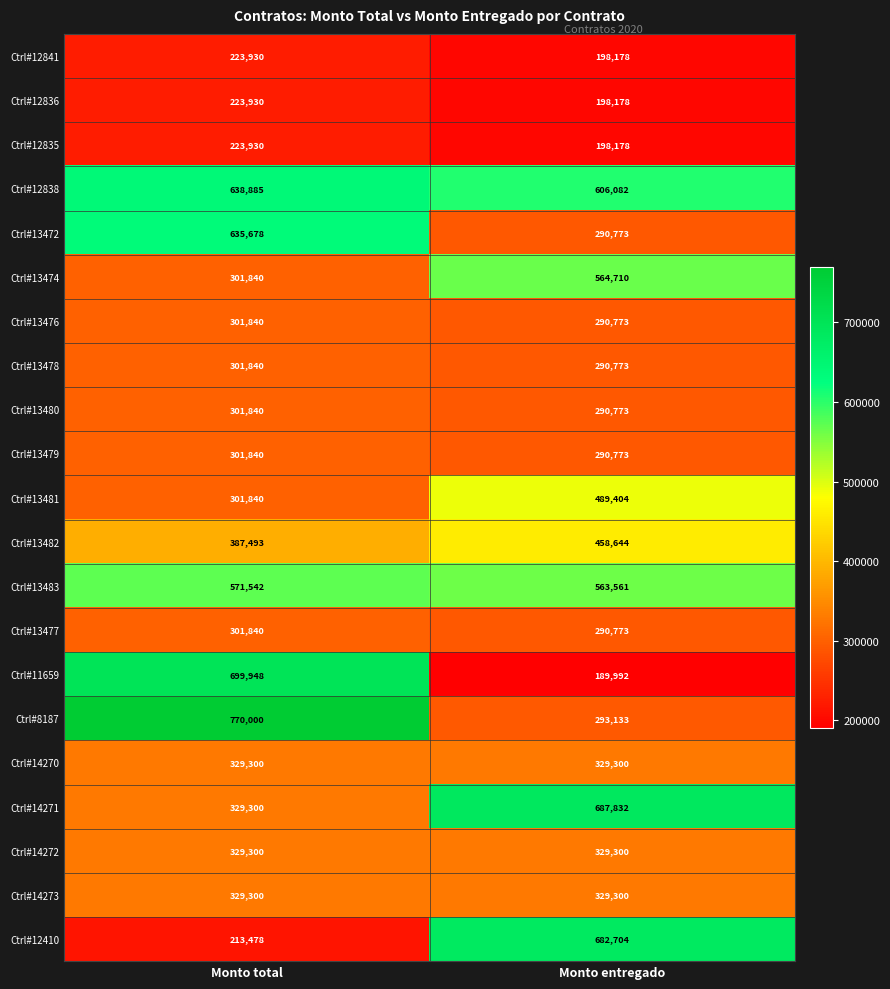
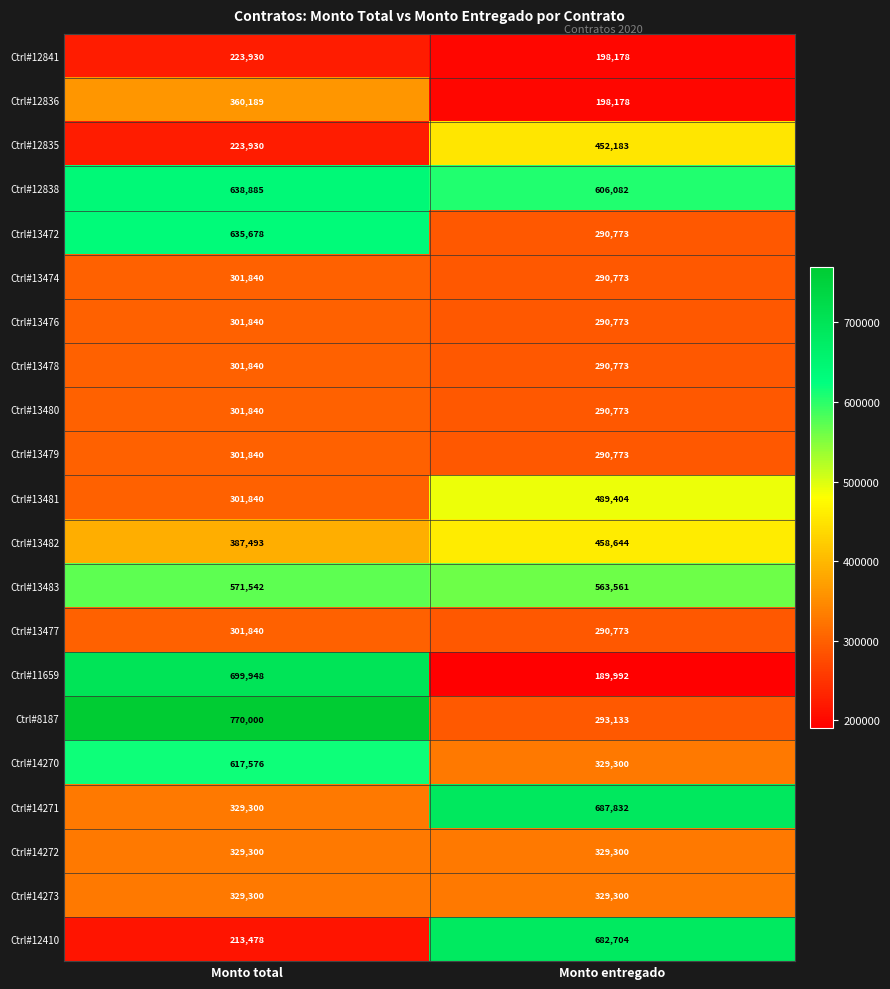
Ctrl#12836, Monto total: 223,930 -> 360,189
Ctrl#12835, Monto entregado: 198,178 -> 452,183
Ctrl#13474, Monto entregado: 564,710 -> 290,773
Ctrl#14270, Monto total: 329,300 -> 617,576
